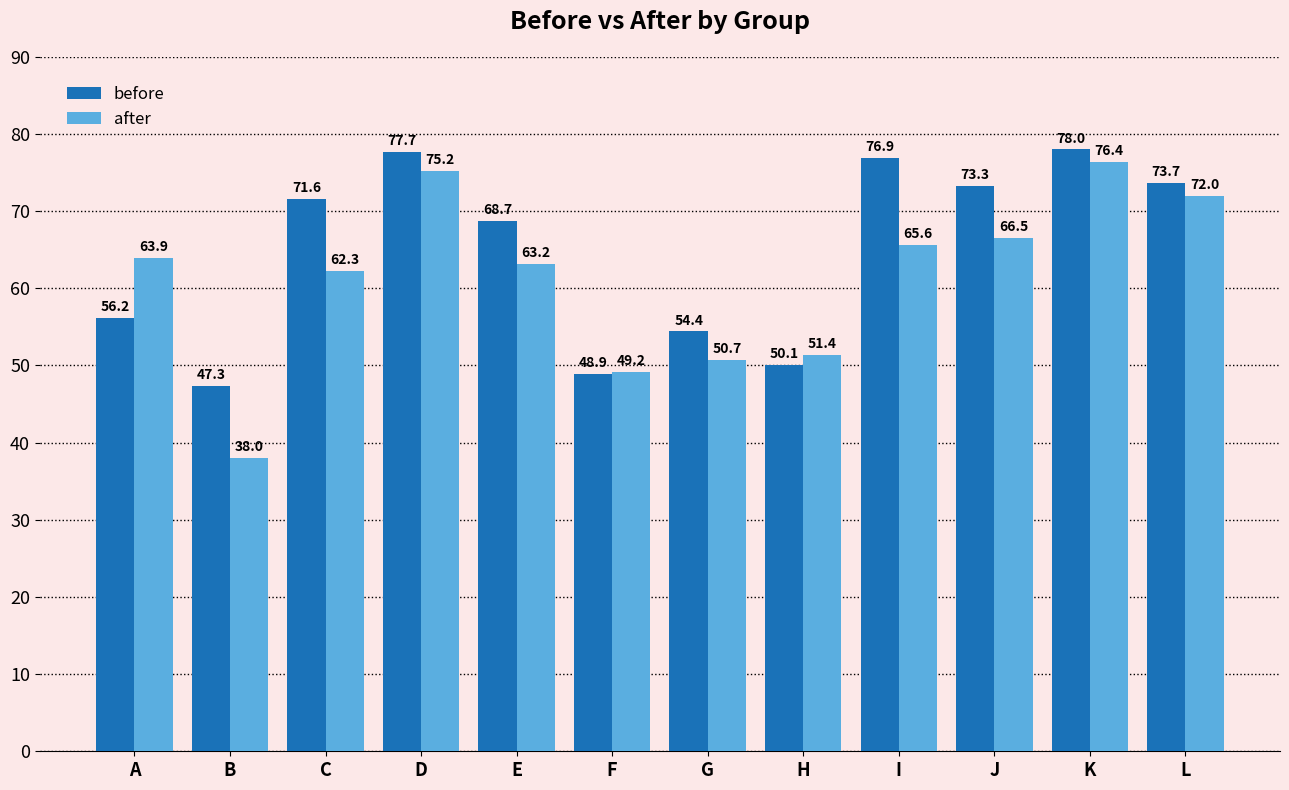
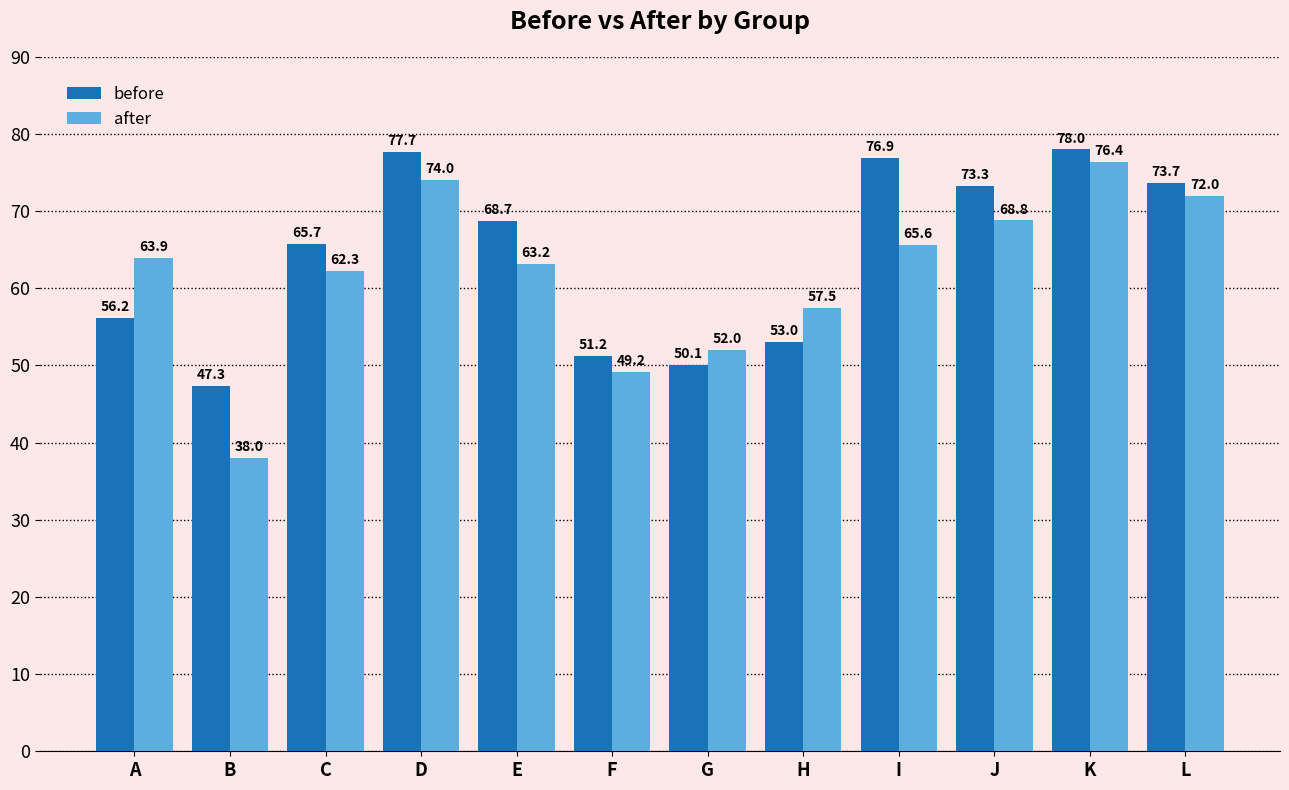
before, C: 71.6 -> 65.7
after, D: 75.2 -> 74.0
before, F: 48.9 -> 51.2
before, G: 54.4 -> 50.1
after, G: 50.7 -> 52.0
before, H: 50.1 -> 53.0
after, H: 51.4 -> 57.5
after, J: 66.5 -> 68.8
